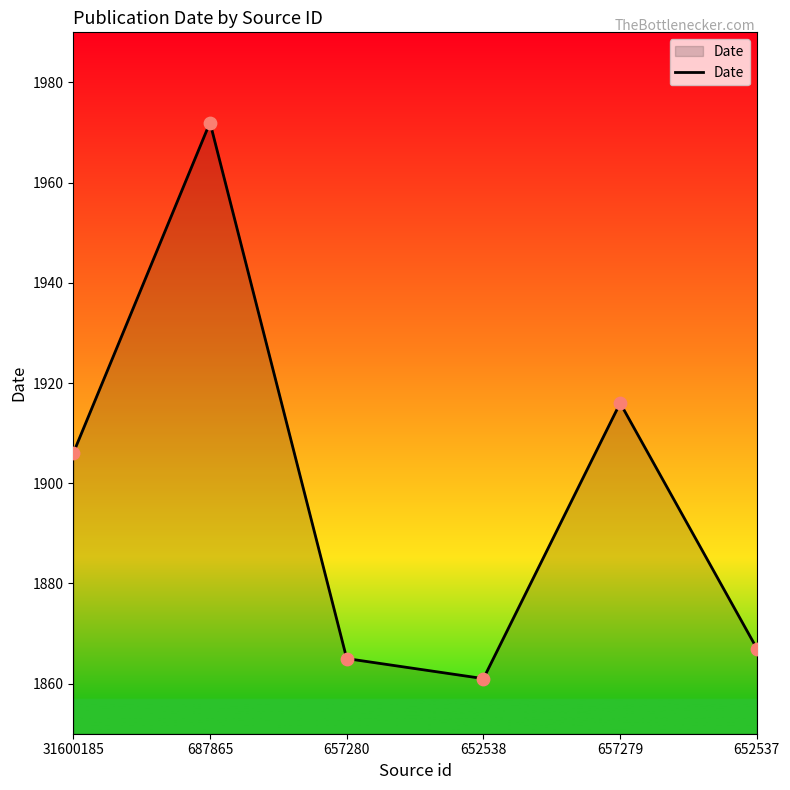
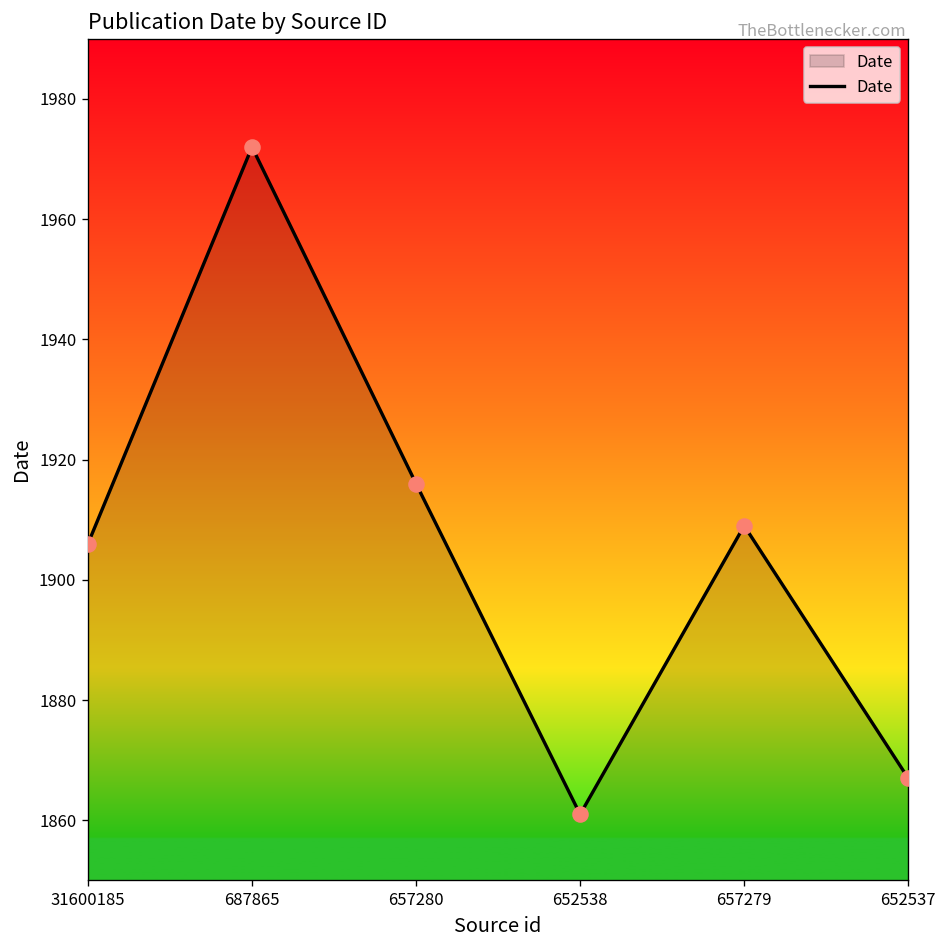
657280: 1865 -> 1916
657279: 1916 -> 1909
